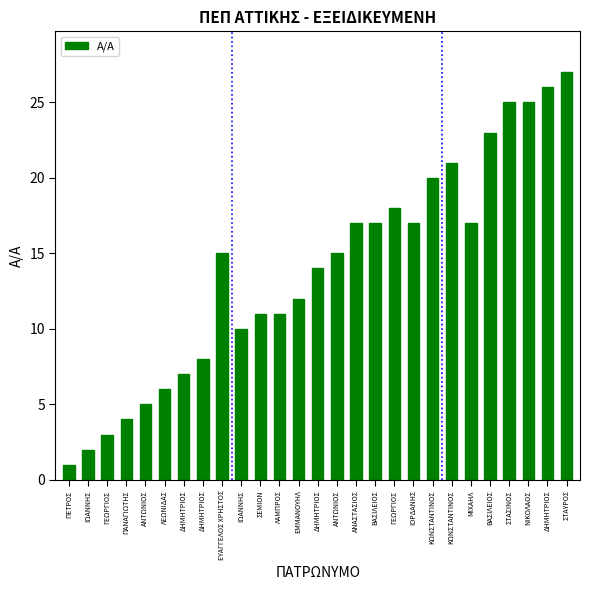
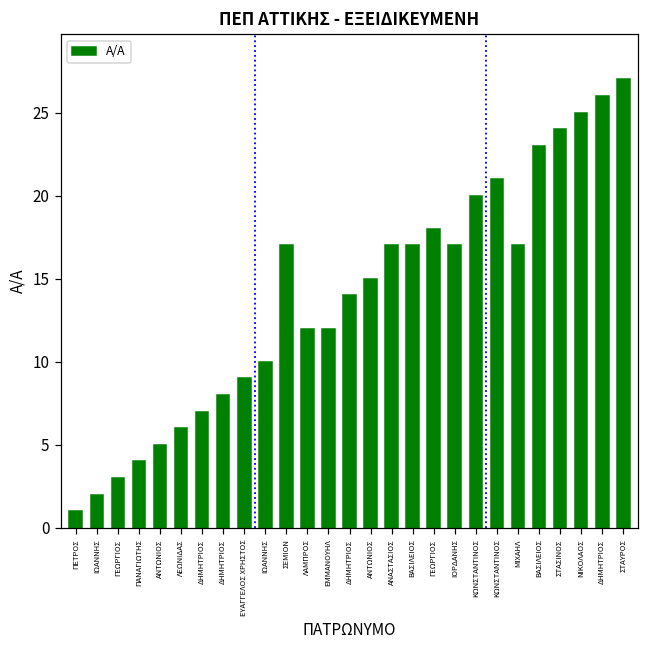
ΕΥΑΓΓΕΛΟΣ ΧΡΗΣΤΟΣ: 15 -> 9
ΣΕΜΙΟΝ: 11 -> 17
ΛΑΜΠΡΟΣ: 11 -> 12
ΣΤΑΣΙΝΟΣ: 25 -> 24
